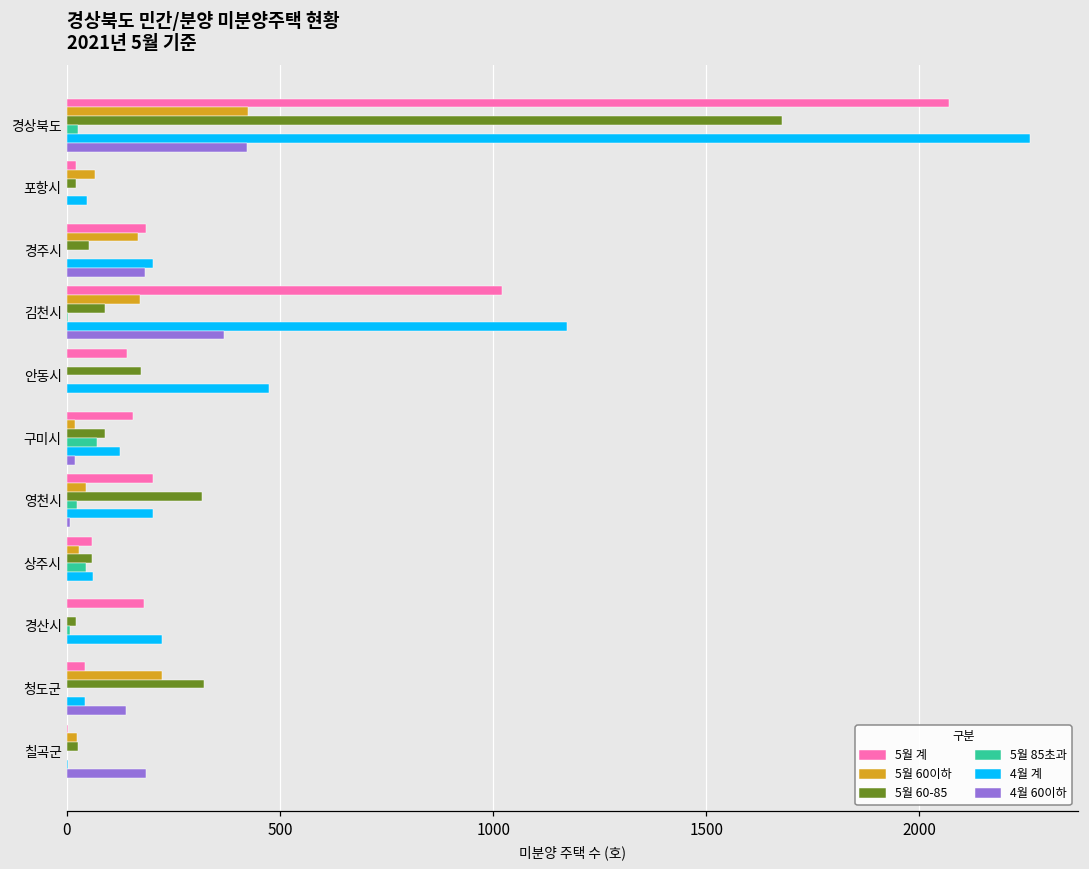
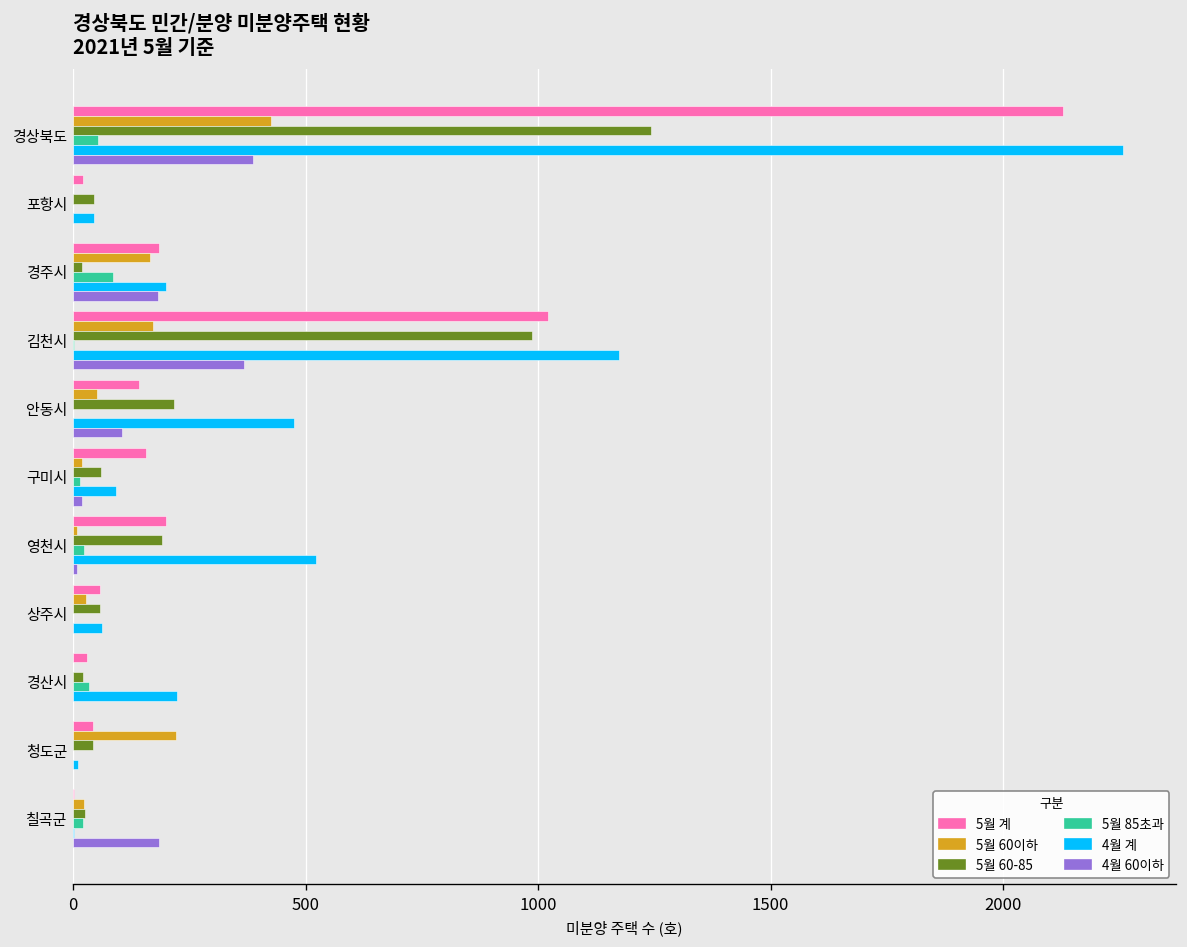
5월 계, 경상북도: 2070 -> 2130
5월 60-85, 경상북도: 1680 -> 1240
5월 85초과, 경상북도: 30 -> 50
4월 60이하, 경상북도: 420 -> 390
5월 60이하, 포항시: 70 -> 0
5월 60-85, 포항시: 20 -> 50
5월 60-85, 경주시: 50 -> 20
5월 85초과, 경주시: 0 -> 90
5월 60-85, 김천시: 90 -> 990
5월 60이하, 안동시: 0 -> 50
5월 60-85, 안동시: 170 -> 220
4월 60이하, 안동시: 0 -> 110
5월 60-85, 구미시: 90 -> 60
5월 85초과, 구미시: 70 -> 20
4월 계, 구미시: 120 -> 90
5월 60이하, 영천시: 50 -> 10
5월 60-85, 영천시: 320 -> 190
4월 계, 영천시: 200 -> 520
5월 85초과, 상주시: 40 -> 0
5월 계, 경산시: 180 -> 30
5월 85초과, 경산시: 10 -> 40
5월 60-85, 청도군: 320 -> 40
4월 계, 청도군: 40 -> 10
4월 60이하, 청도군: 140 -> 0
5월 85초과, 칠곡군: 0 -> 20
